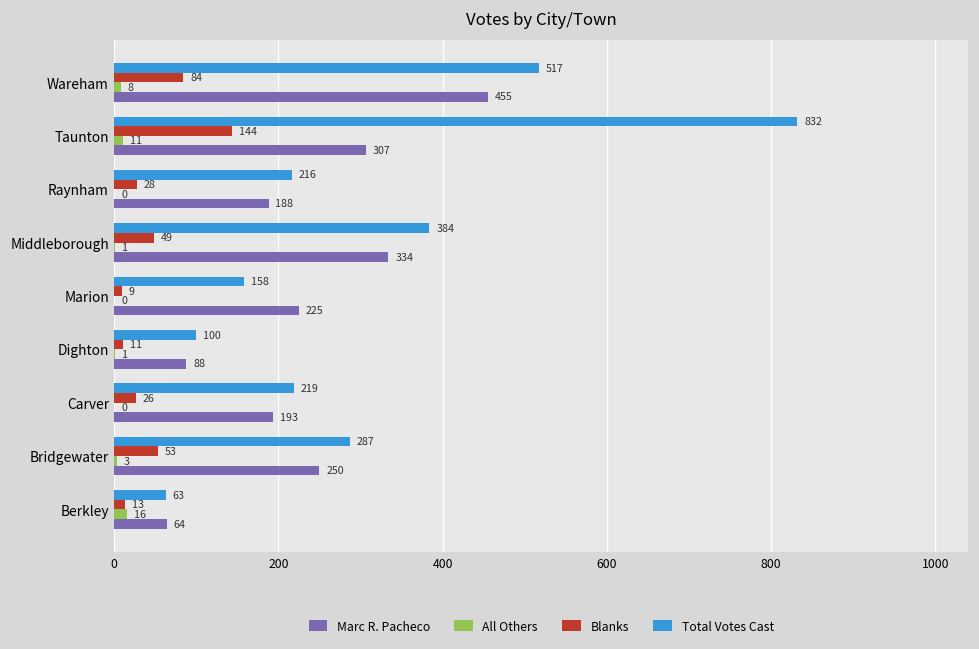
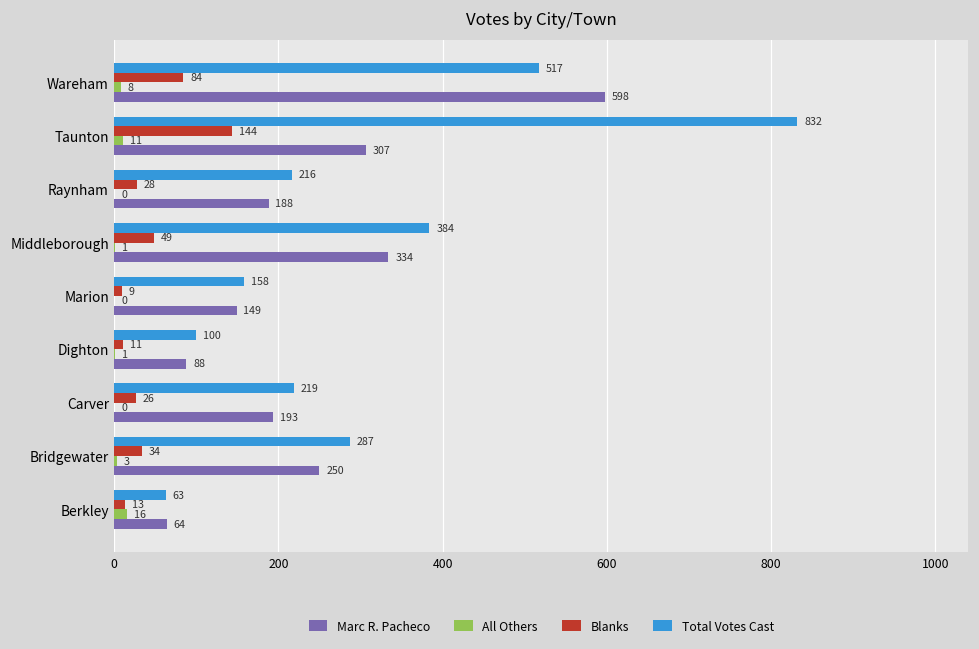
Marc R. Pacheco, Wareham: 455 -> 598
Marc R. Pacheco, Marion: 225 -> 149
Blanks, Bridgewater: 53 -> 34
